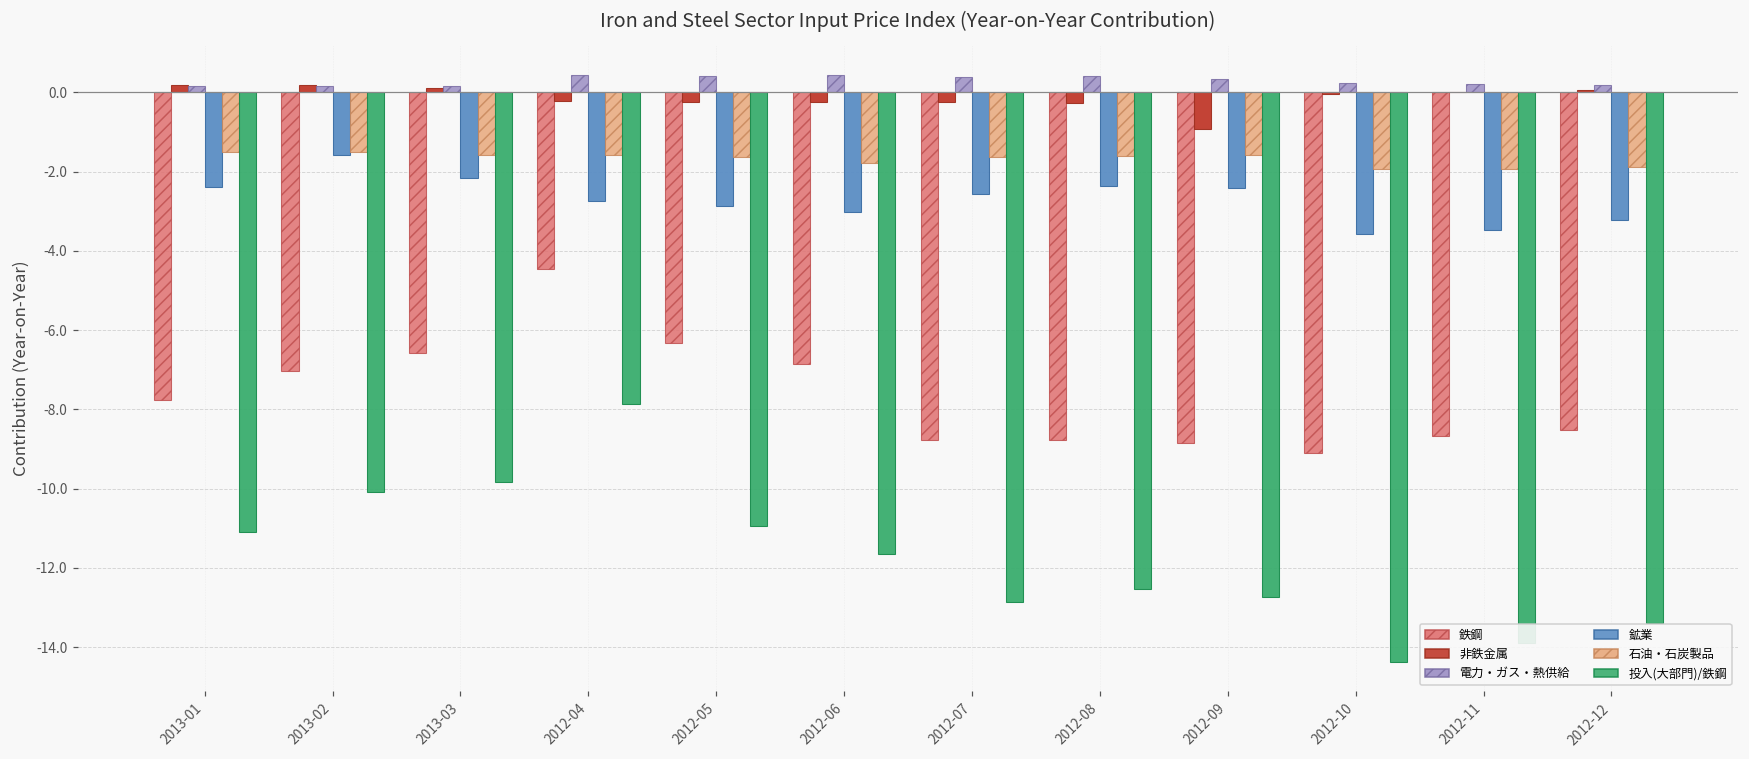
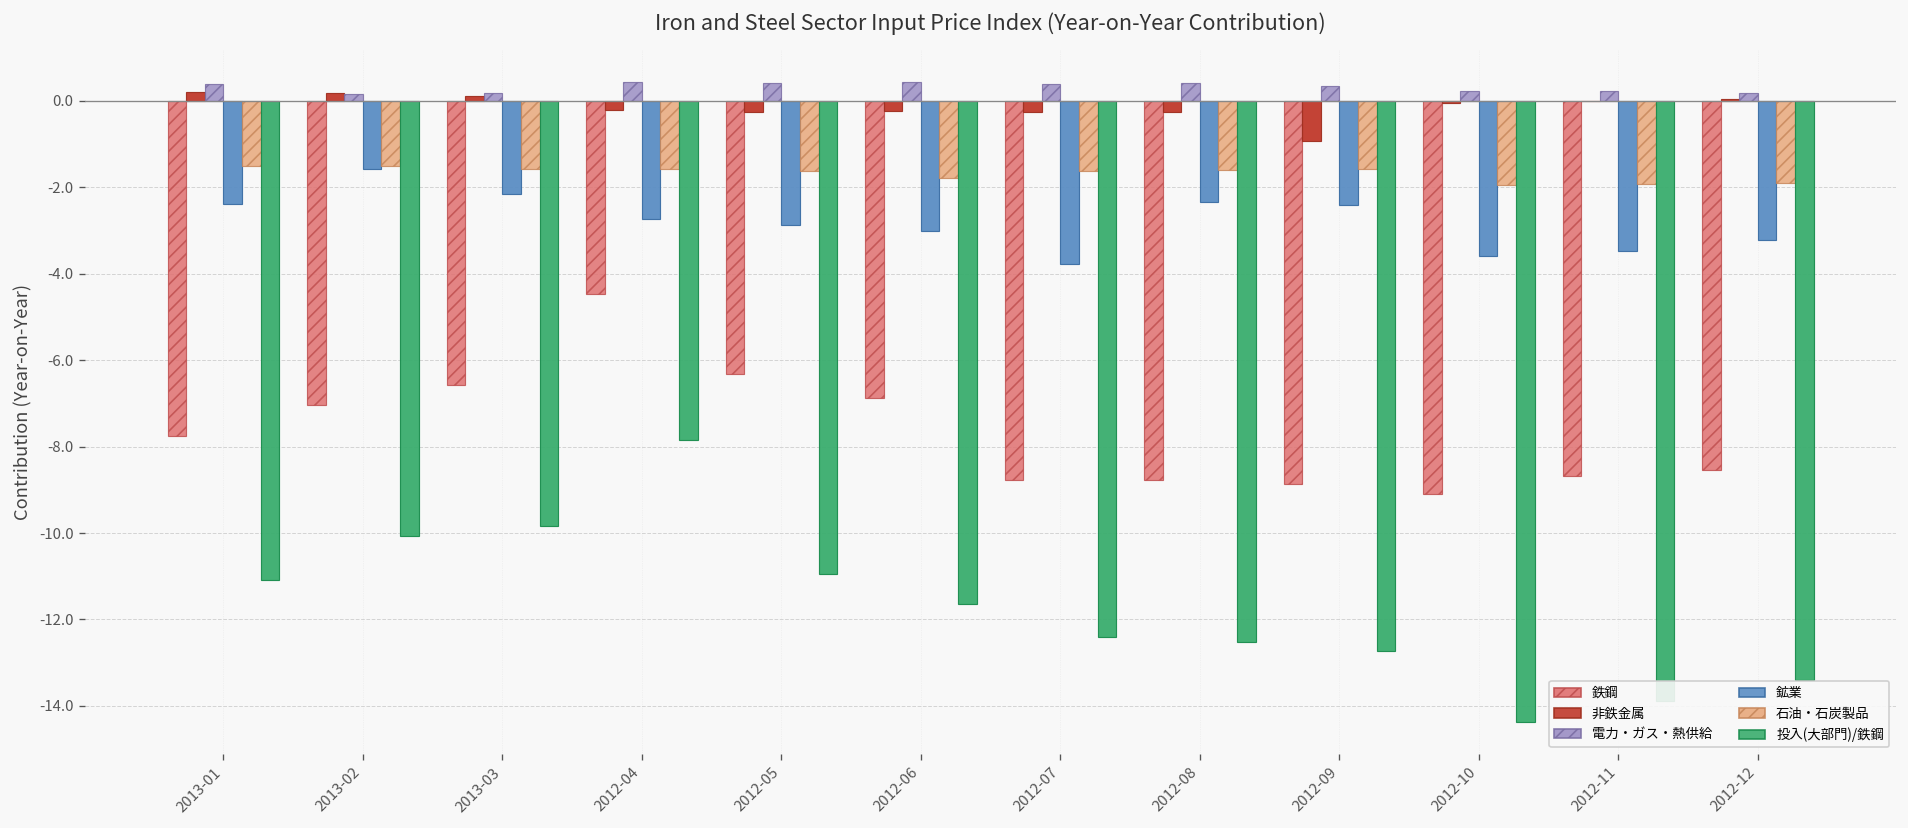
電力・ガス・熱供給, 2013-01: 0.2 -> 0.4
鉱業, 2012-07: -2.6 -> -3.8
投入(大部門)/鉄鋼, 2012-07: -12.9 -> -12.4
